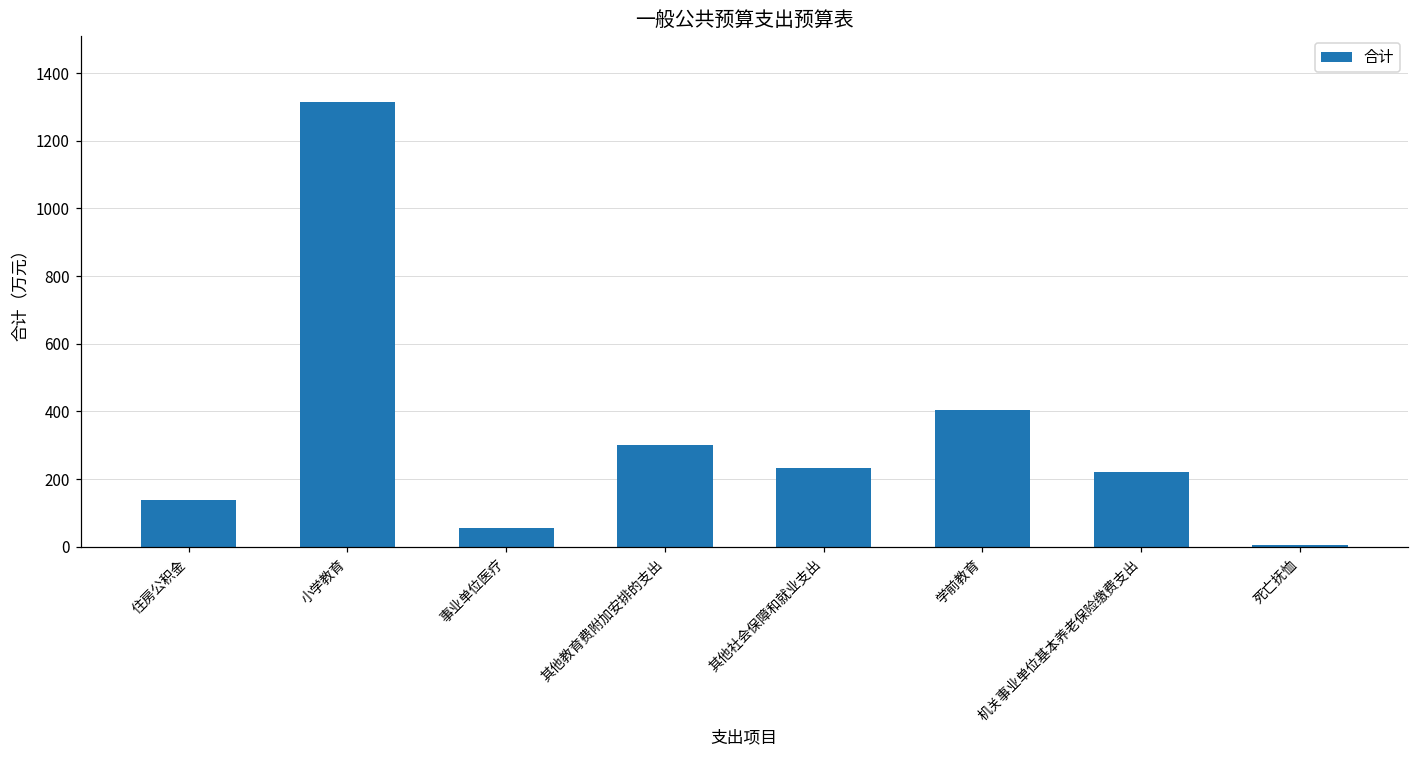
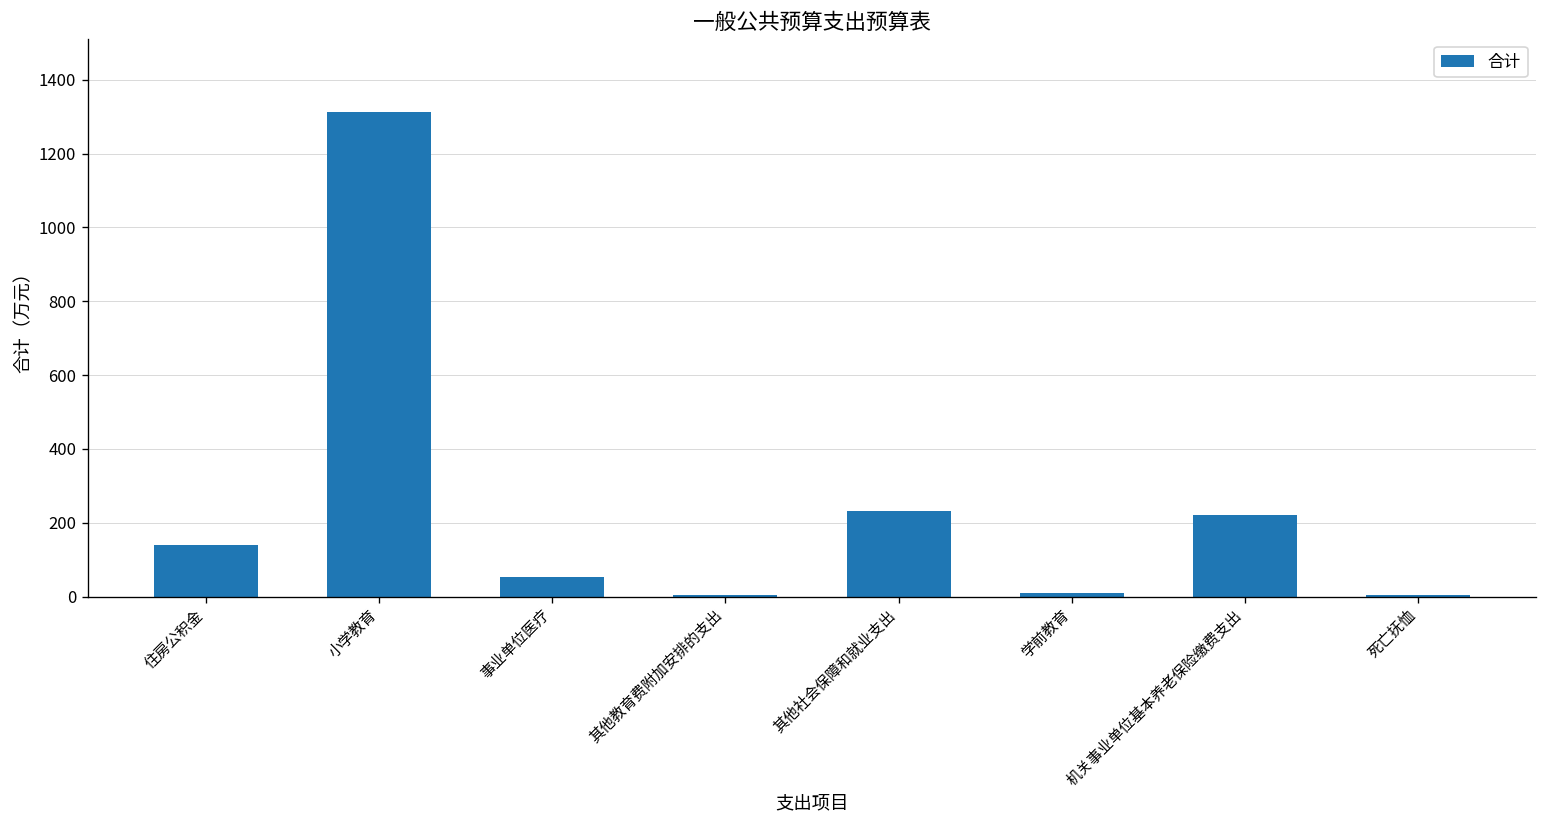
其他教育费附加安排的支出: 300 -> 10
学前教育: 400 -> 10
